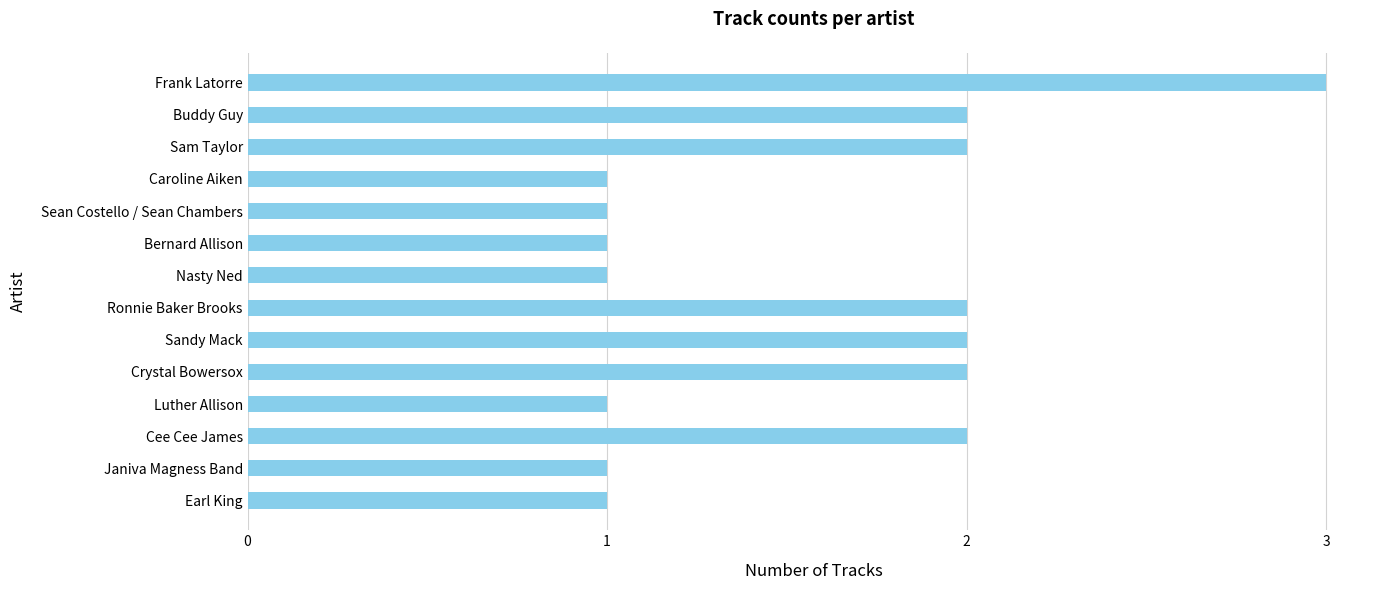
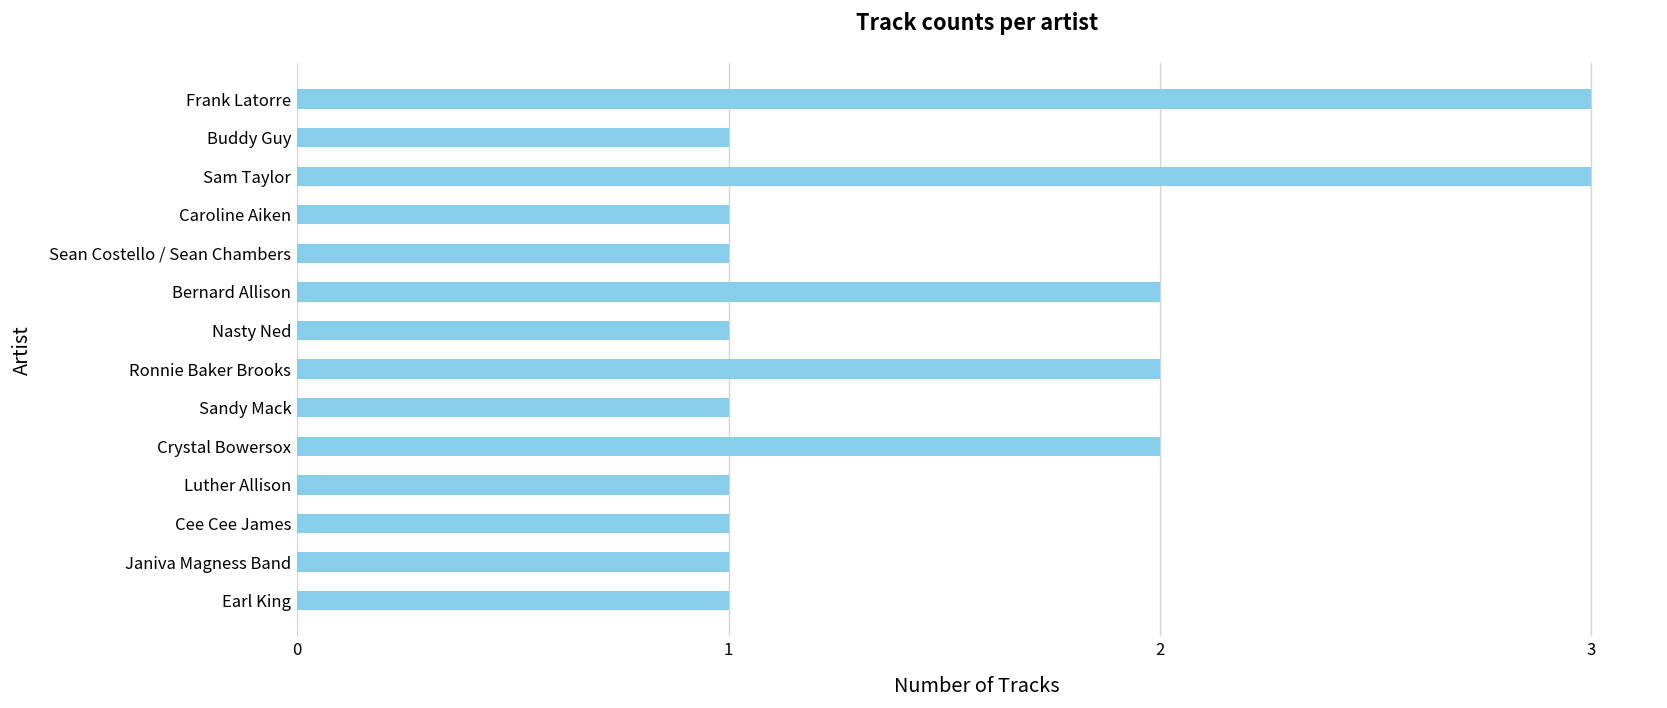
Buddy Guy: 2 -> 1
Sam Taylor: 2 -> 3
Bernard Allison: 1 -> 2
Sandy Mack: 2 -> 1
Cee Cee James: 2 -> 1
